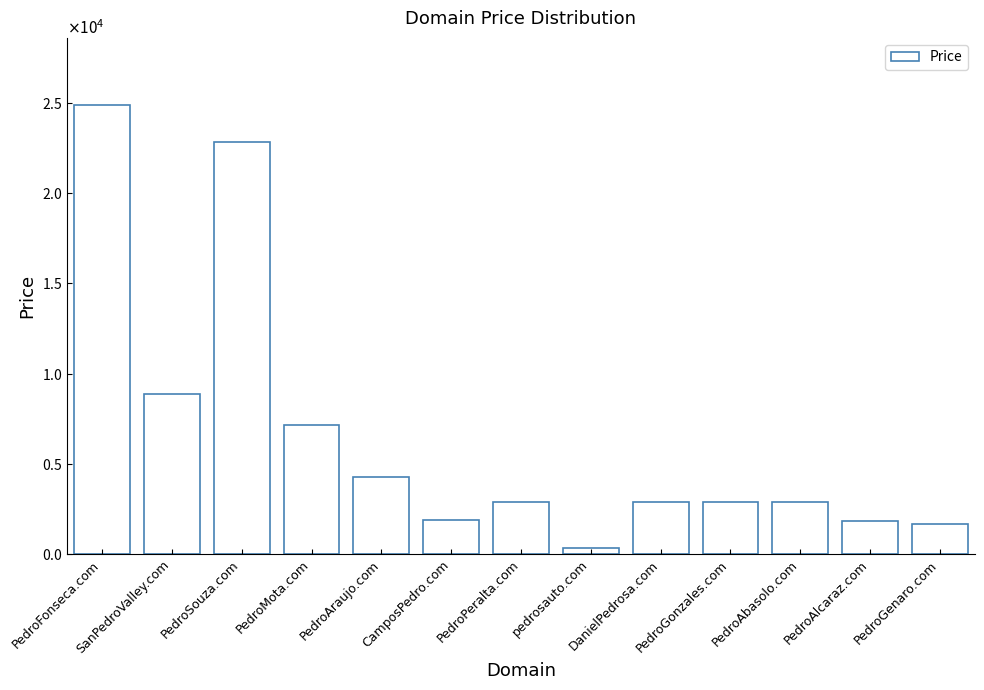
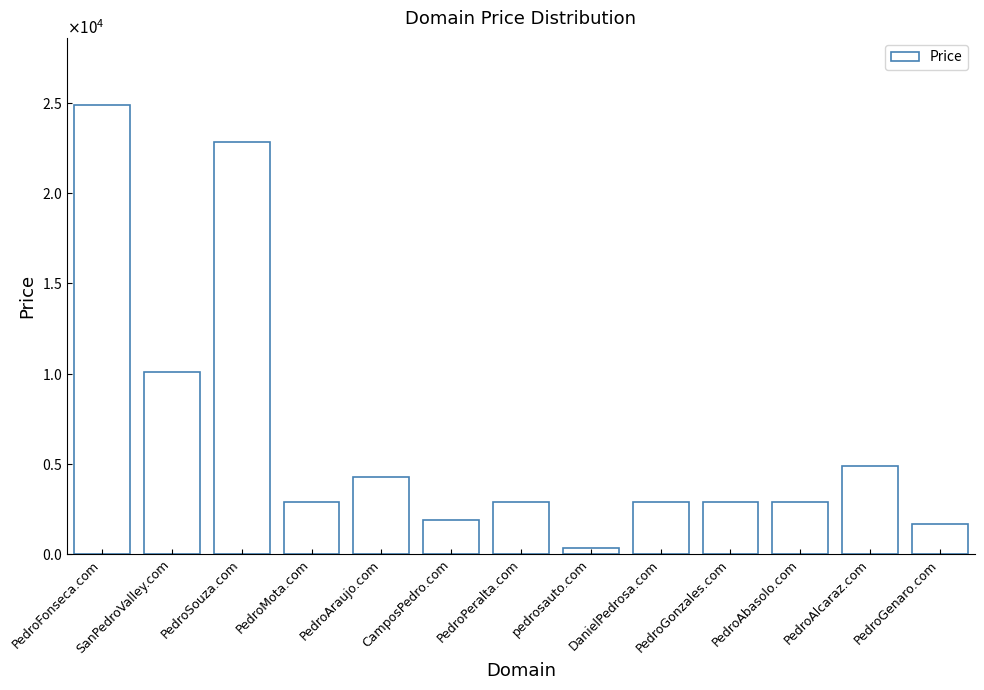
SanPedroValley.com: 8900 -> 10100
PedroMota.com: 7100 -> 2900
PedroAlcaraz.com: 1800 -> 4900
